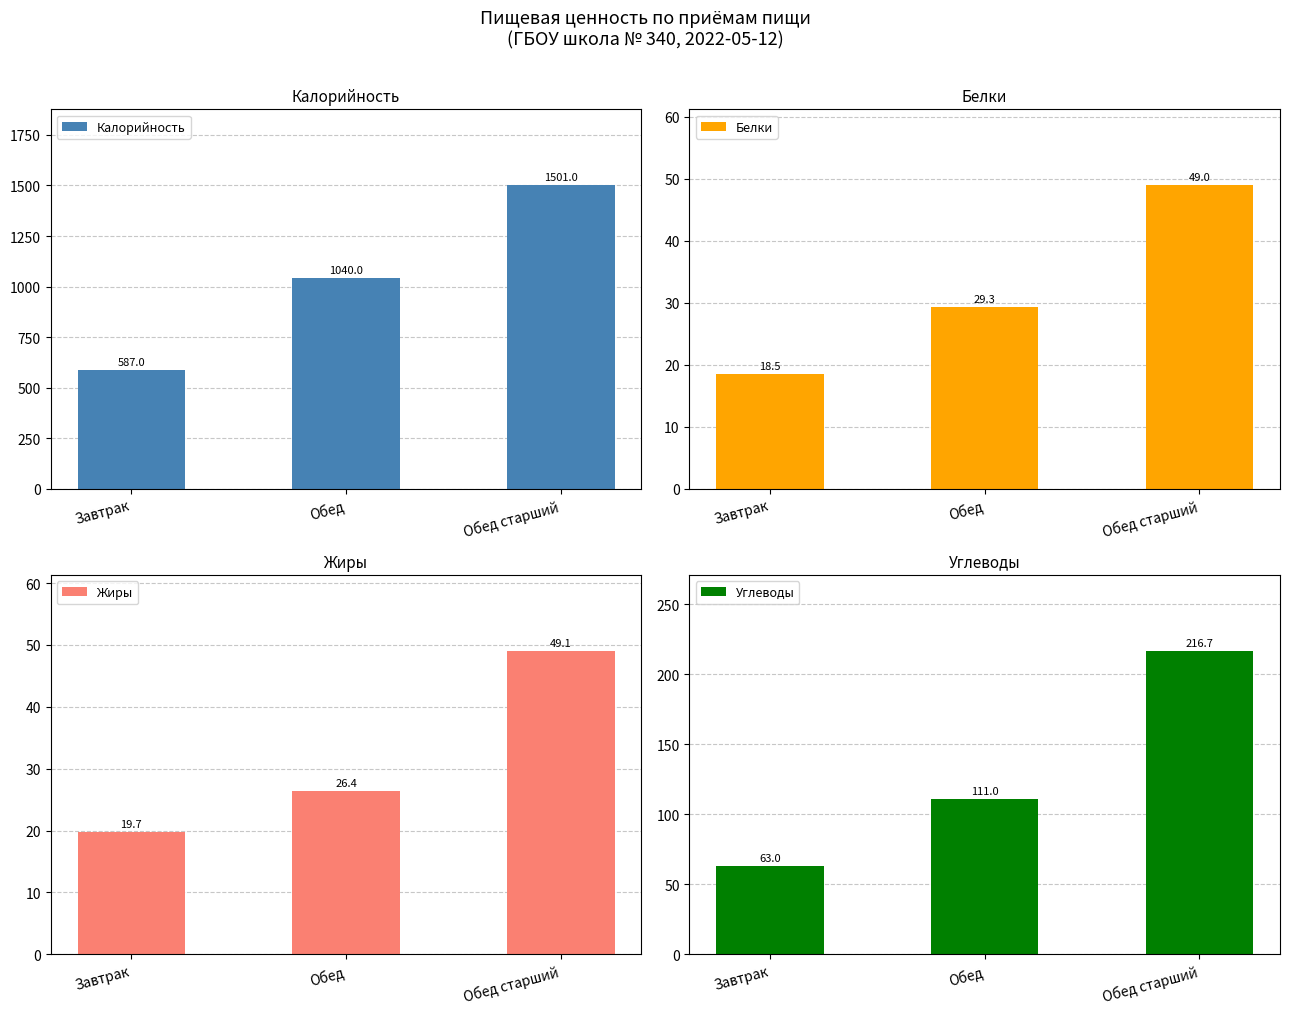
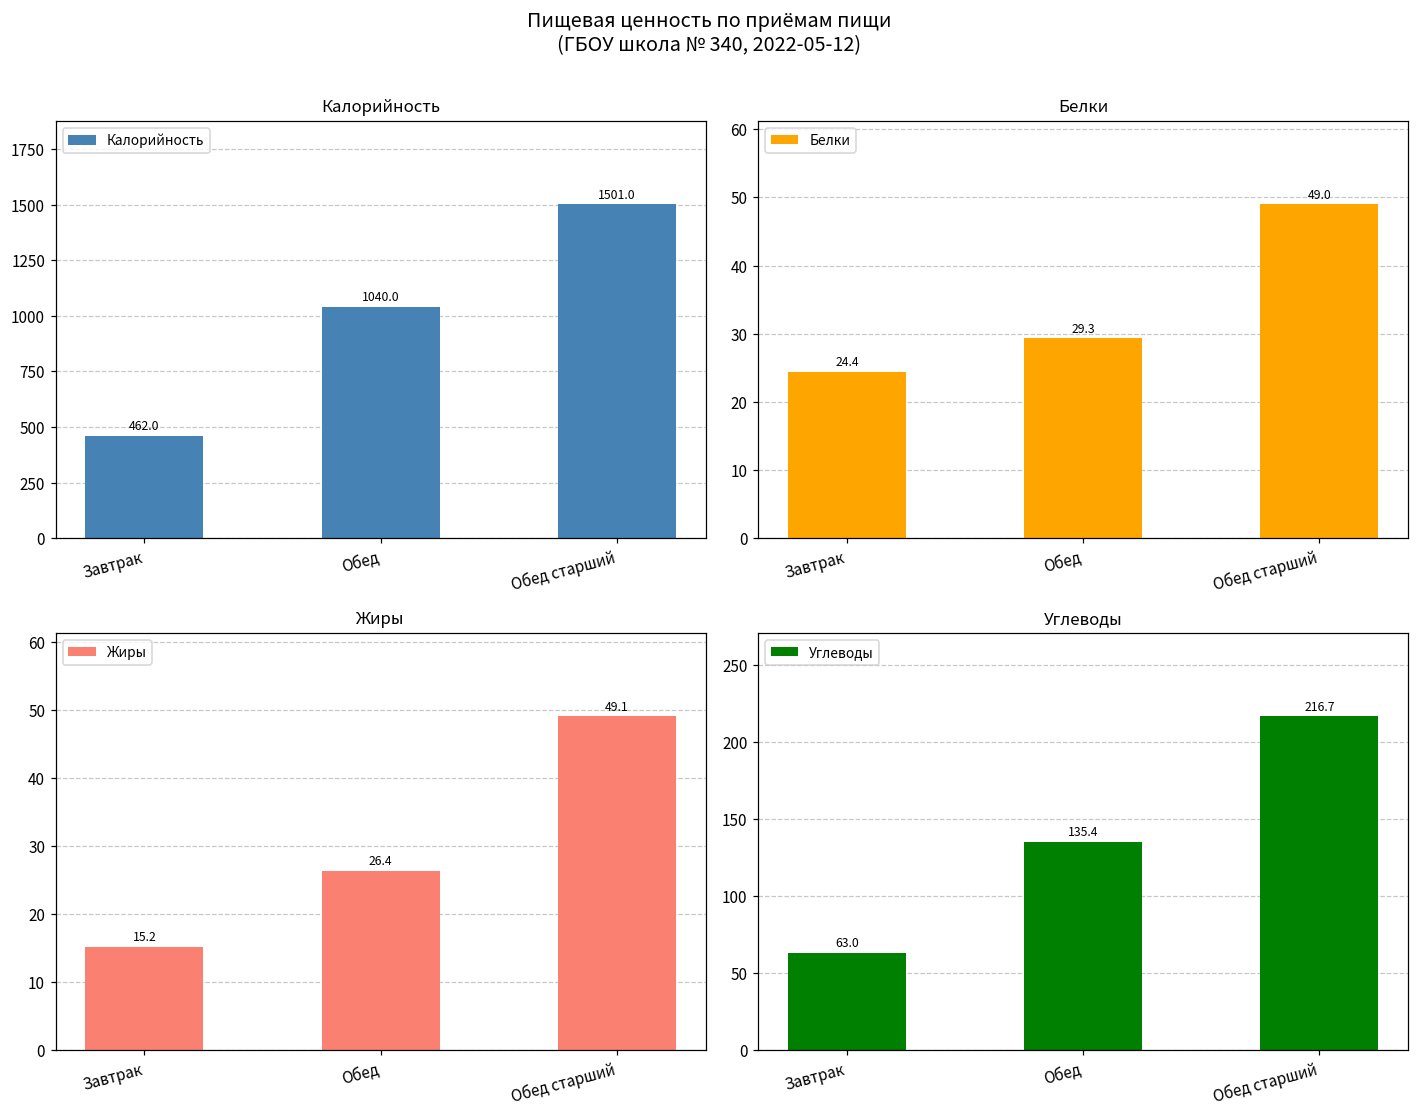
Калорийность, Завтрак: 587.0 -> 462.0
Белки, Завтрак: 18.5 -> 24.4
Жиры, Завтрак: 19.7 -> 15.2
Углеводы, Обед: 111.0 -> 135.4
